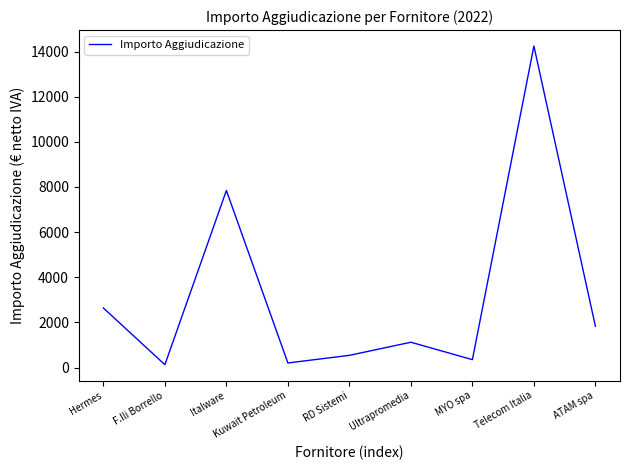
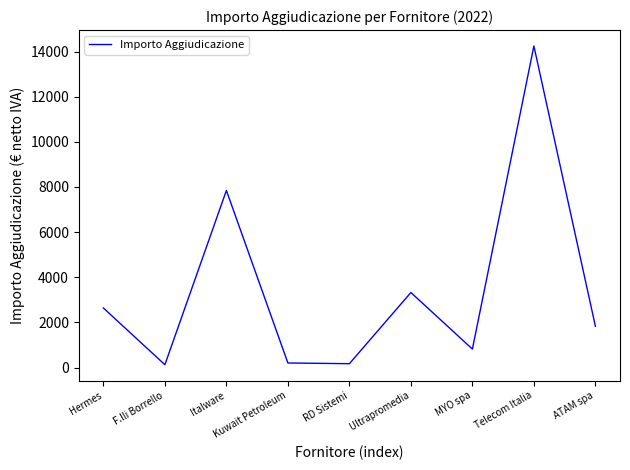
RD Sistemi: 500 -> 200
Ultrapromedia: 1100 -> 3300
MYO spa: 400 -> 800
